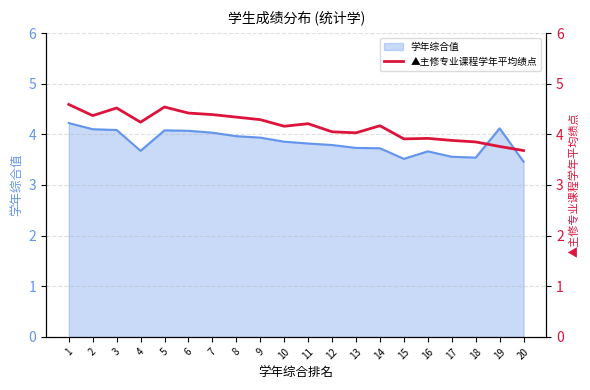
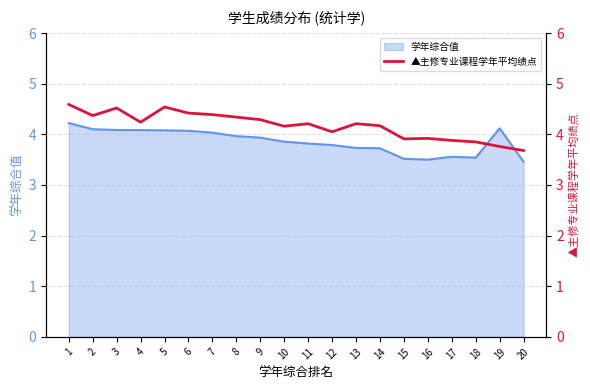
学年综合值, 4: 3.7 -> 4.1
学年综合值, 16: 3.7 -> 3.5
▲主修专业课程学年平均绩点, 13: 4.0 -> 4.2
